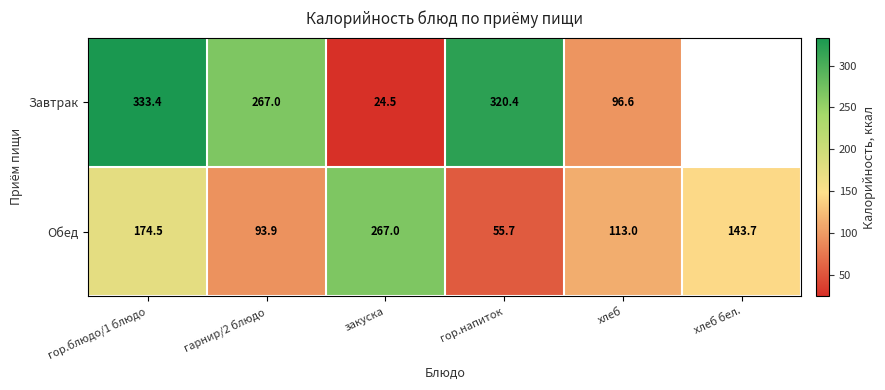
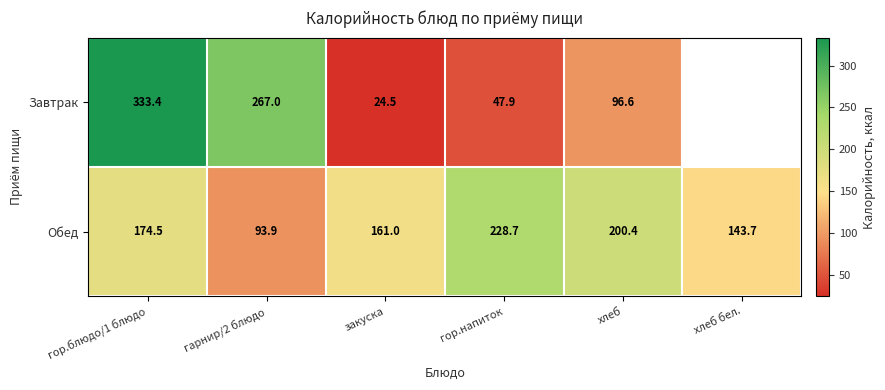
Завтрак, гор.напиток: 320.4 -> 47.9
Обед, закуска: 267.0 -> 161.0
Обед, гор.напиток: 55.7 -> 228.7
Обед, хлеб: 113.0 -> 200.4
